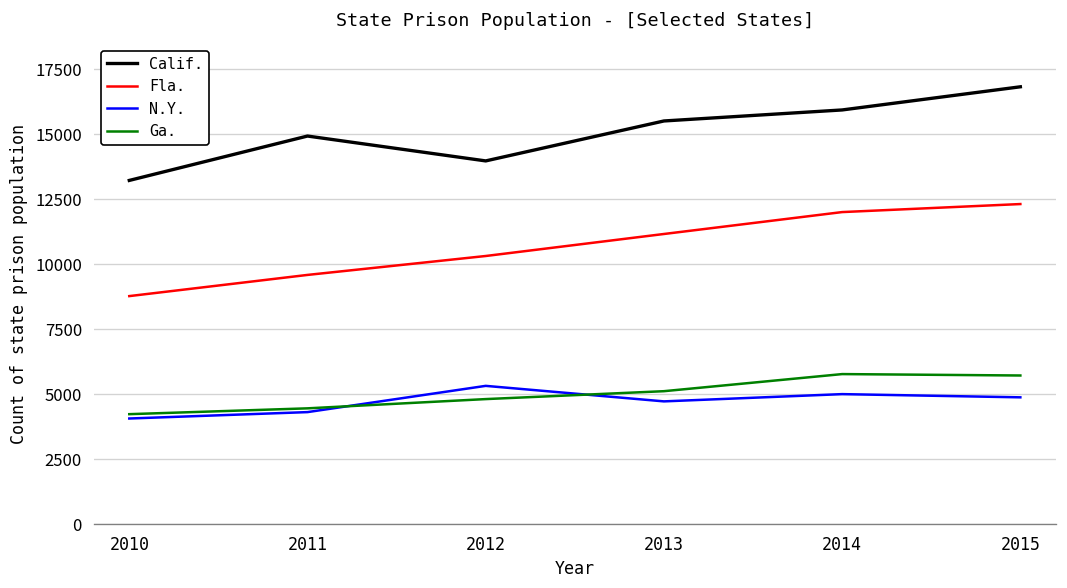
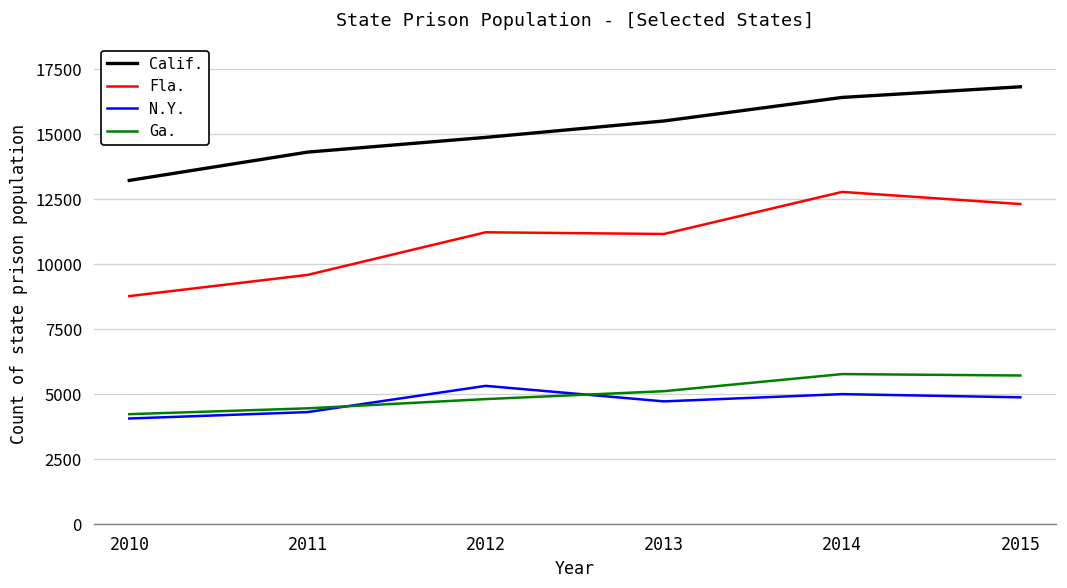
Calif., 2011: 14900 -> 14300
Calif., 2012: 14000 -> 14900
Fla., 2012: 10300 -> 11200
Calif., 2014: 15900 -> 16400
Fla., 2014: 12000 -> 12800
